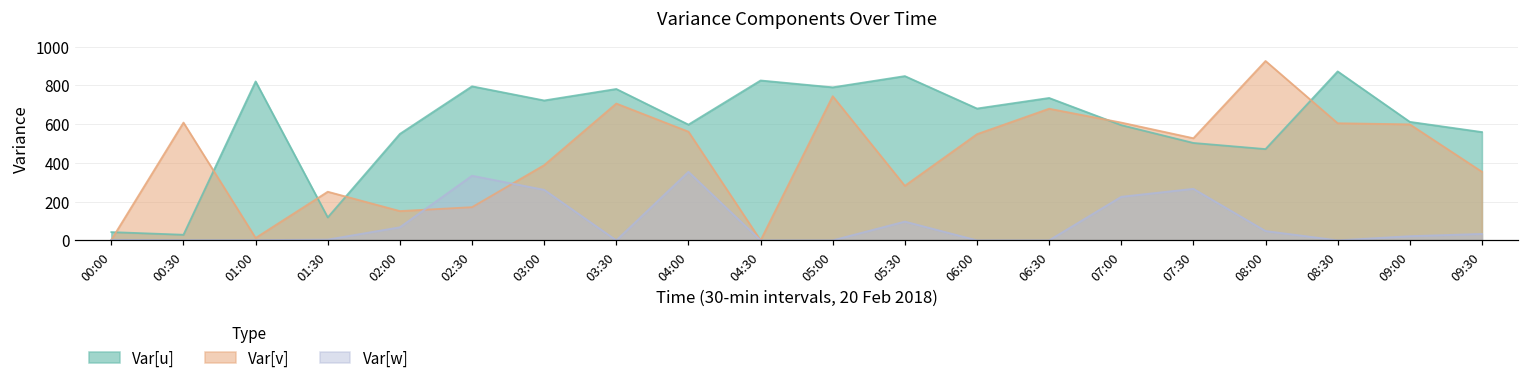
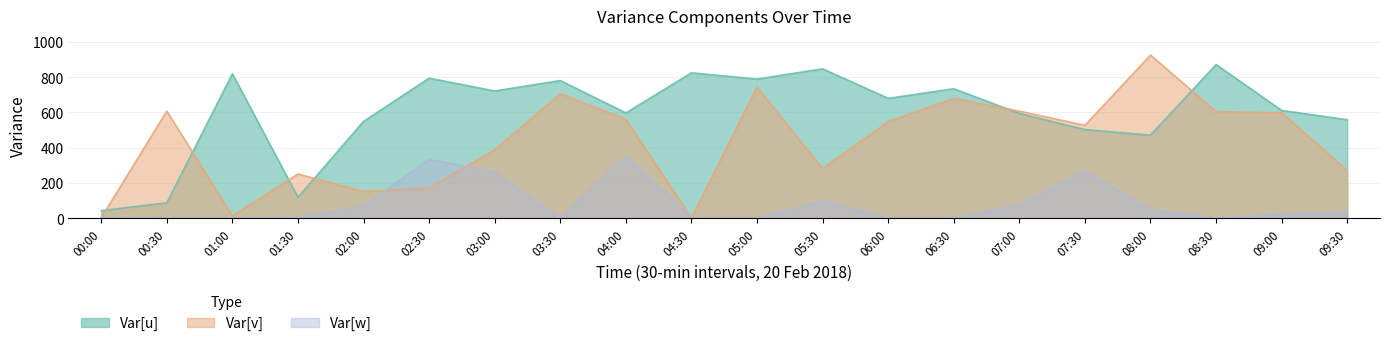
Var[u], 00:30: 30 -> 90
Var[w], 07:00: 220 -> 80
Var[v], 09:30: 350 -> 270
